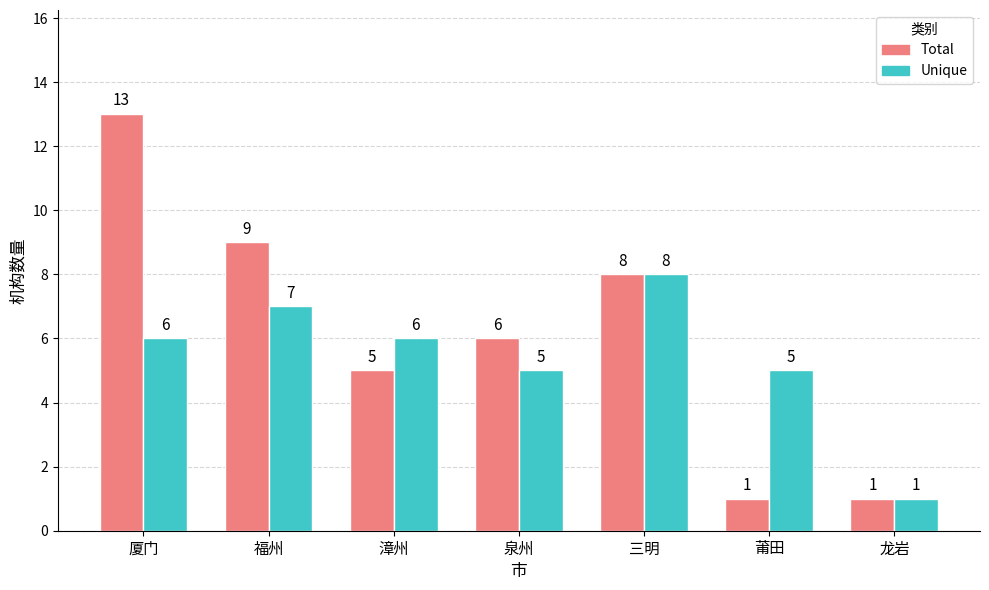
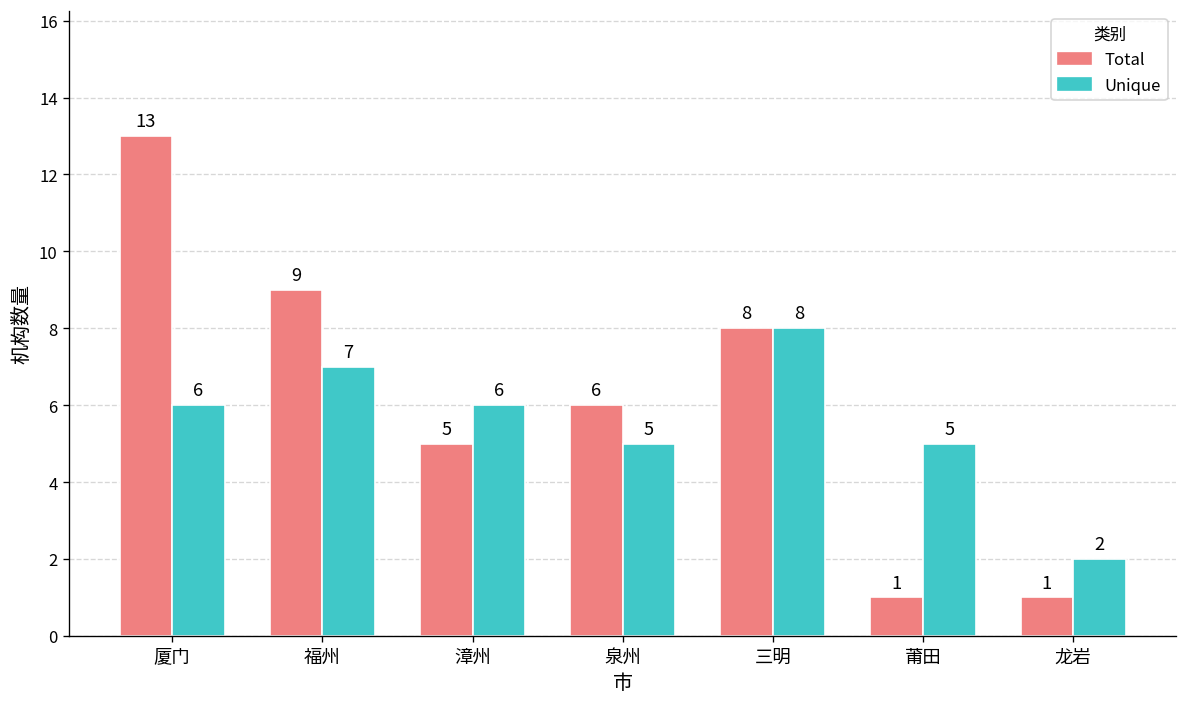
Unique, 龙岩: 1 -> 2
